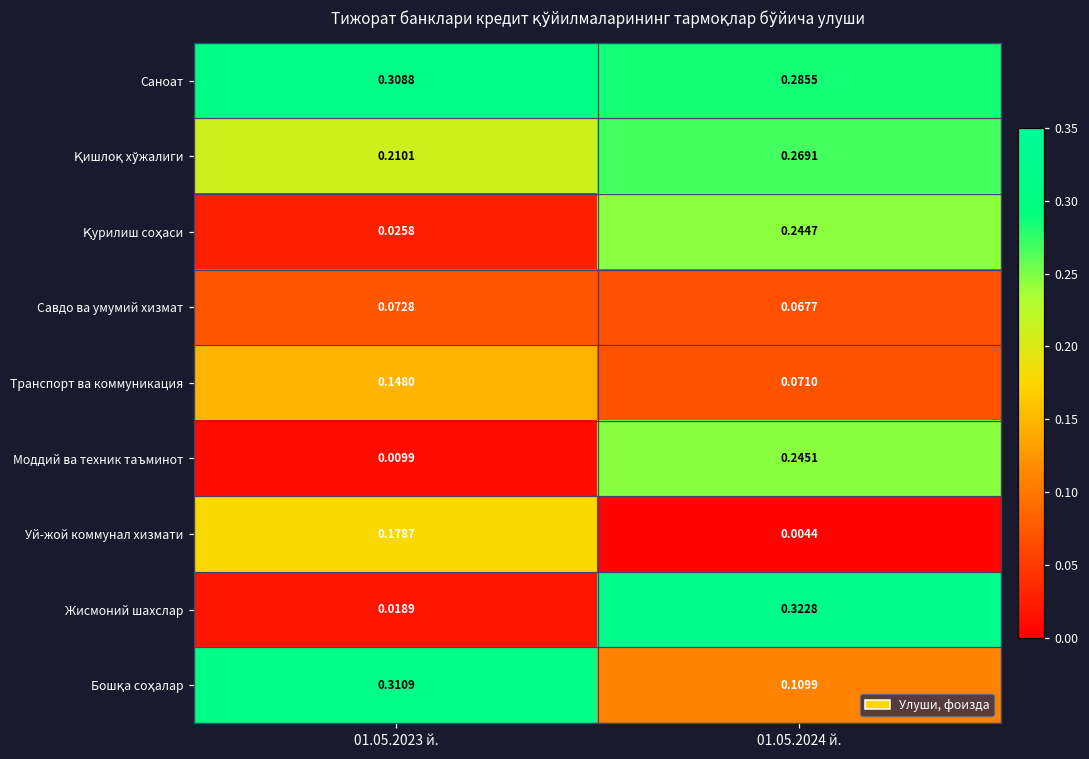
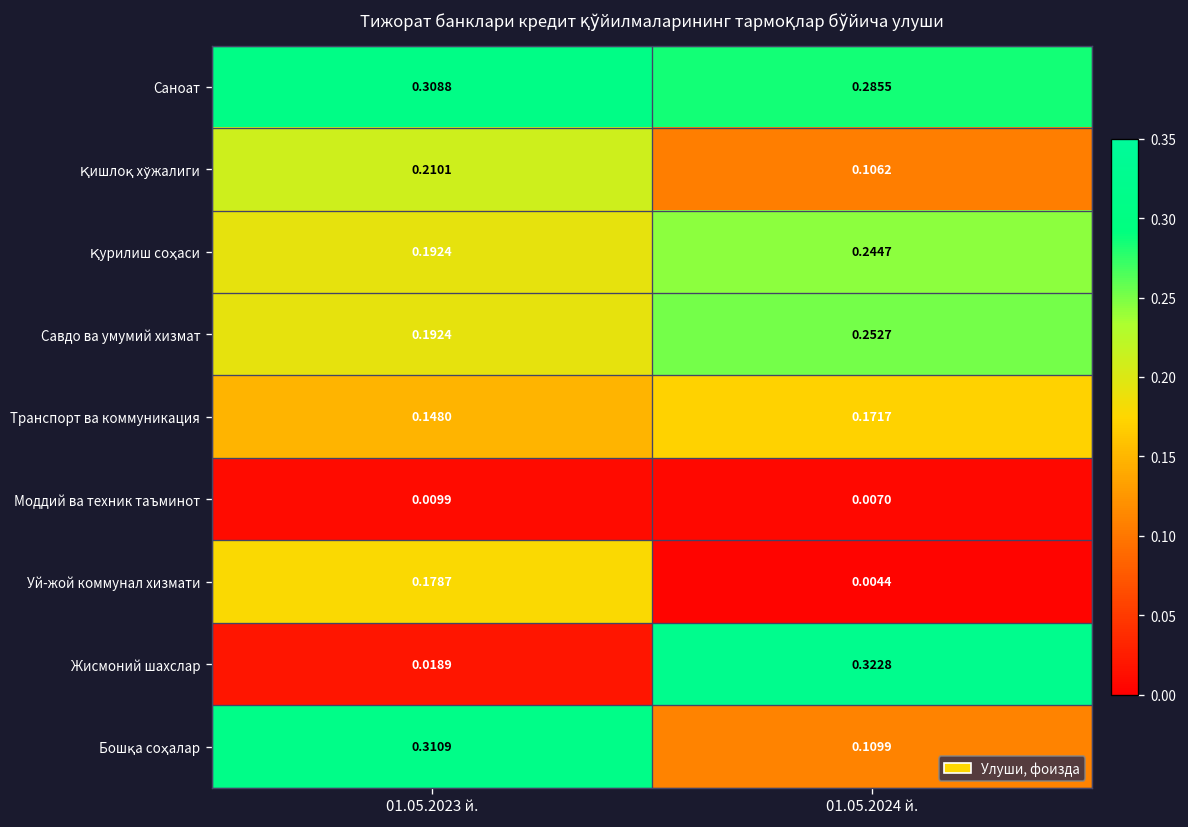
Қишлоқ хўжалиги, 01.05.2024 й.: 0.2691 -> 0.1062
Қурилиш соҳаси, 01.05.2023 й.: 0.0258 -> 0.1924
Савдо ва умумий хизмат, 01.05.2023 й.: 0.0728 -> 0.1924
Савдо ва умумий хизмат, 01.05.2024 й.: 0.0677 -> 0.2527
Транспорт ва коммуникация, 01.05.2024 й.: 0.0710 -> 0.1717
Моддий ва техник таъминот, 01.05.2024 й.: 0.2451 -> 0.0070
